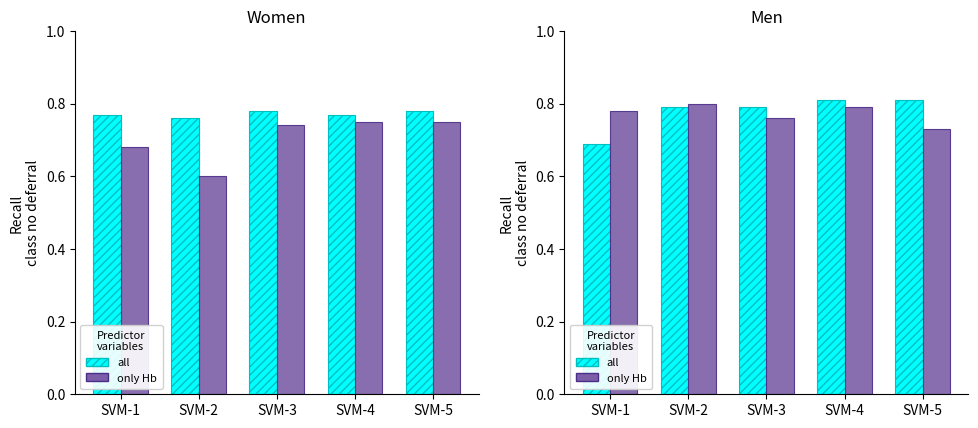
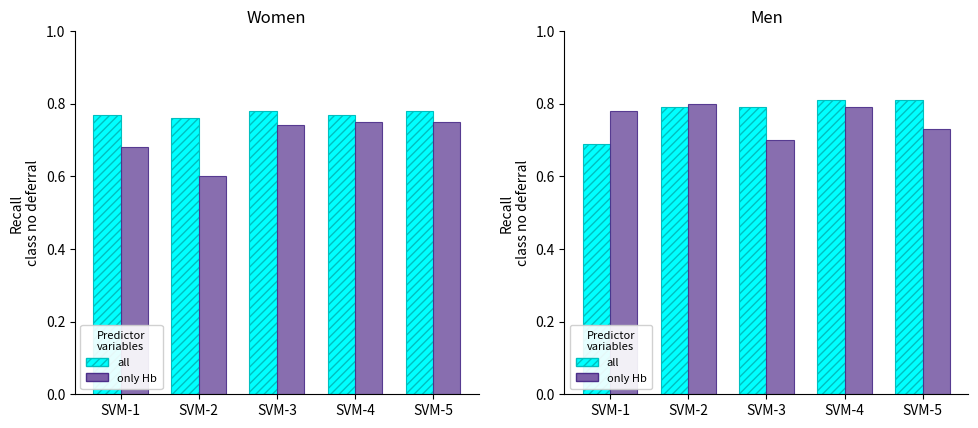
Men, only Hb, SVM-3: 0.76 -> 0.70
